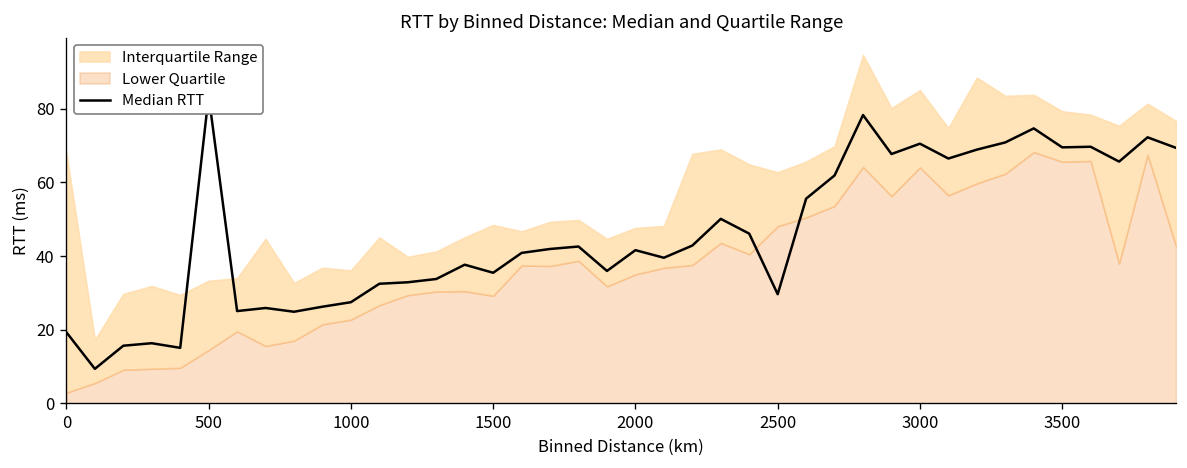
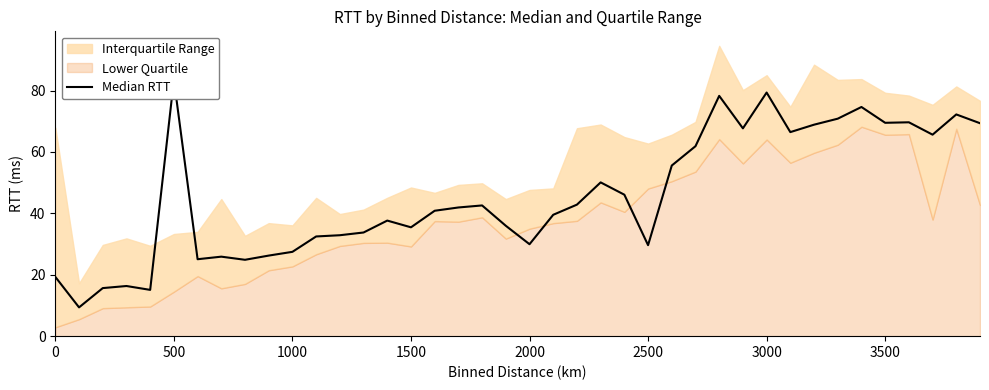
Median RTT, 2000: 42 -> 30
Median RTT, 3000: 70 -> 79
